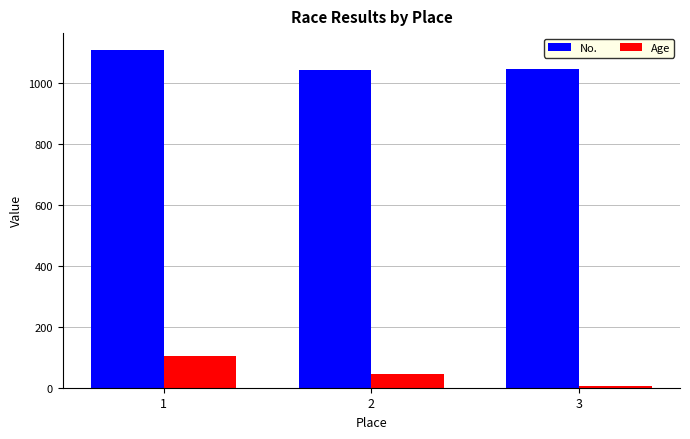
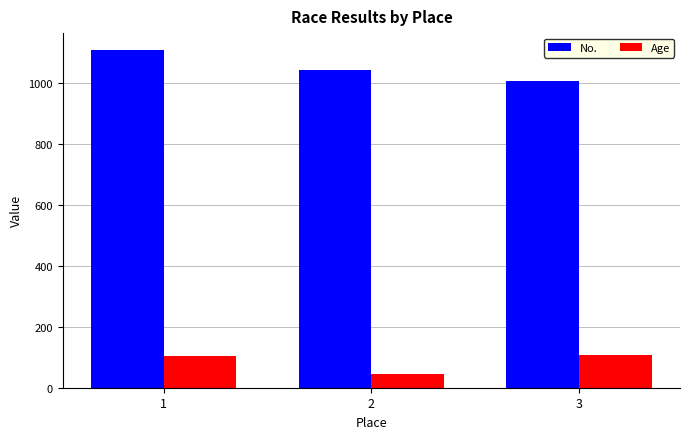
No., 3: 1050 -> 1010
Age, 3: 10 -> 110
